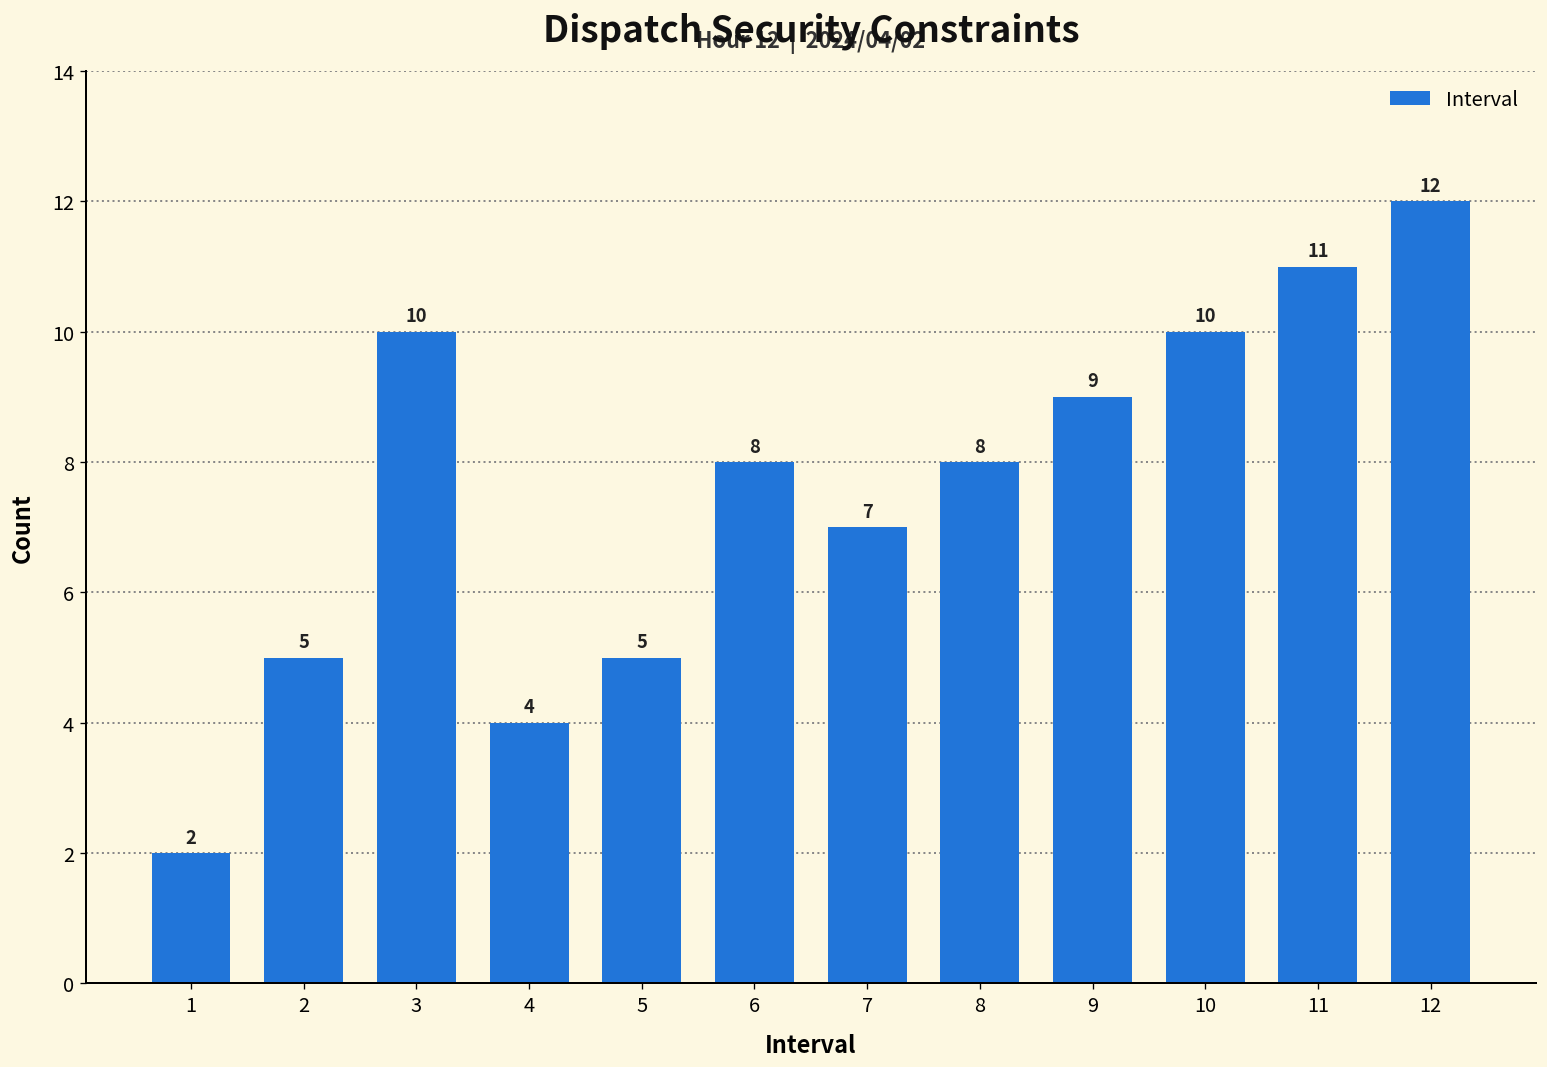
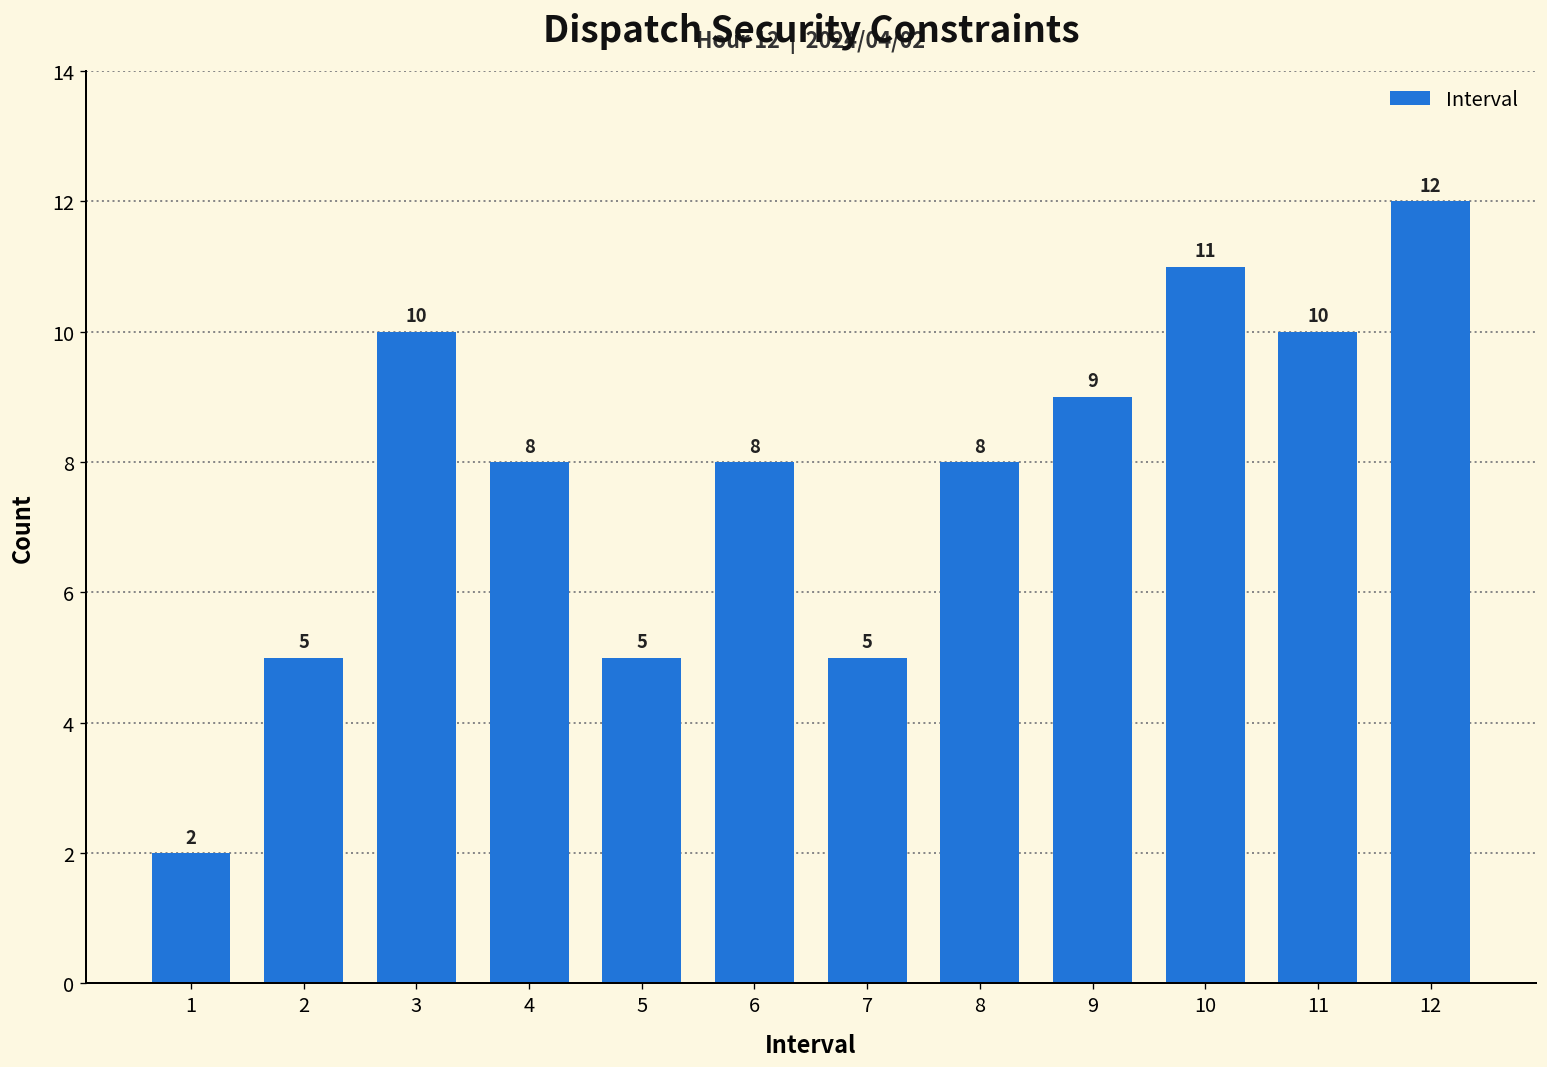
4: 4 -> 8
7: 7 -> 5
10: 10 -> 11
11: 11 -> 10
